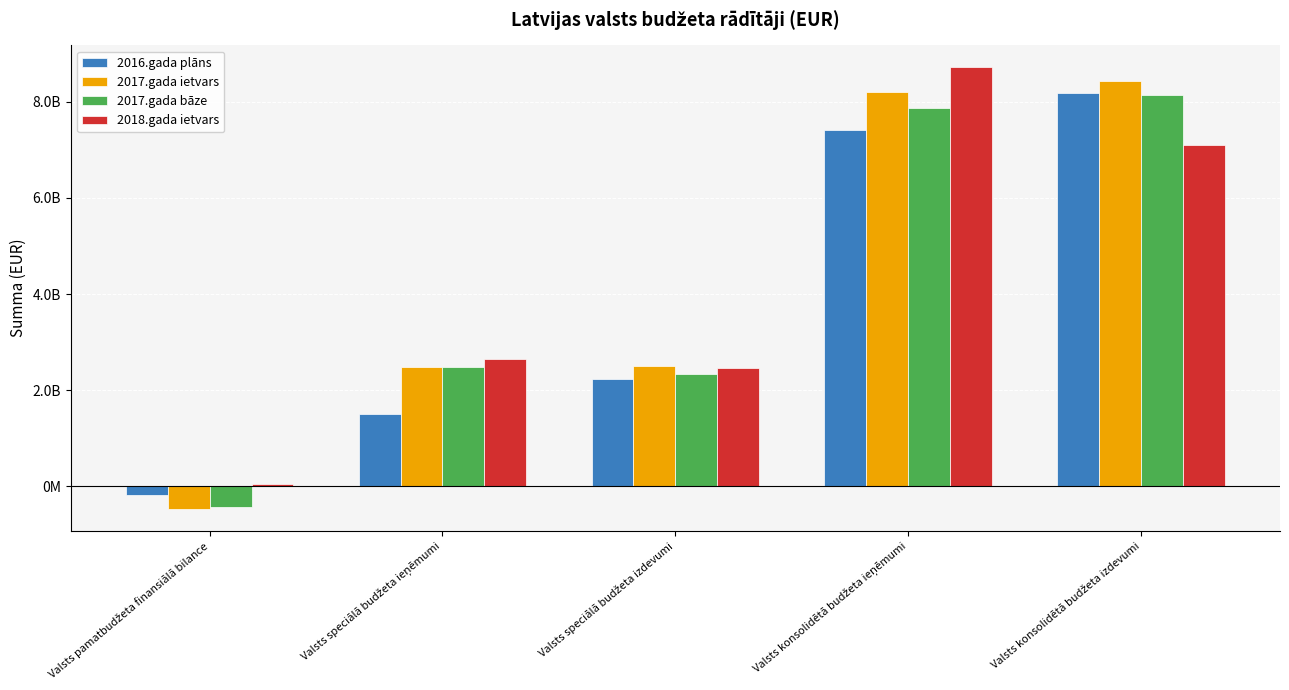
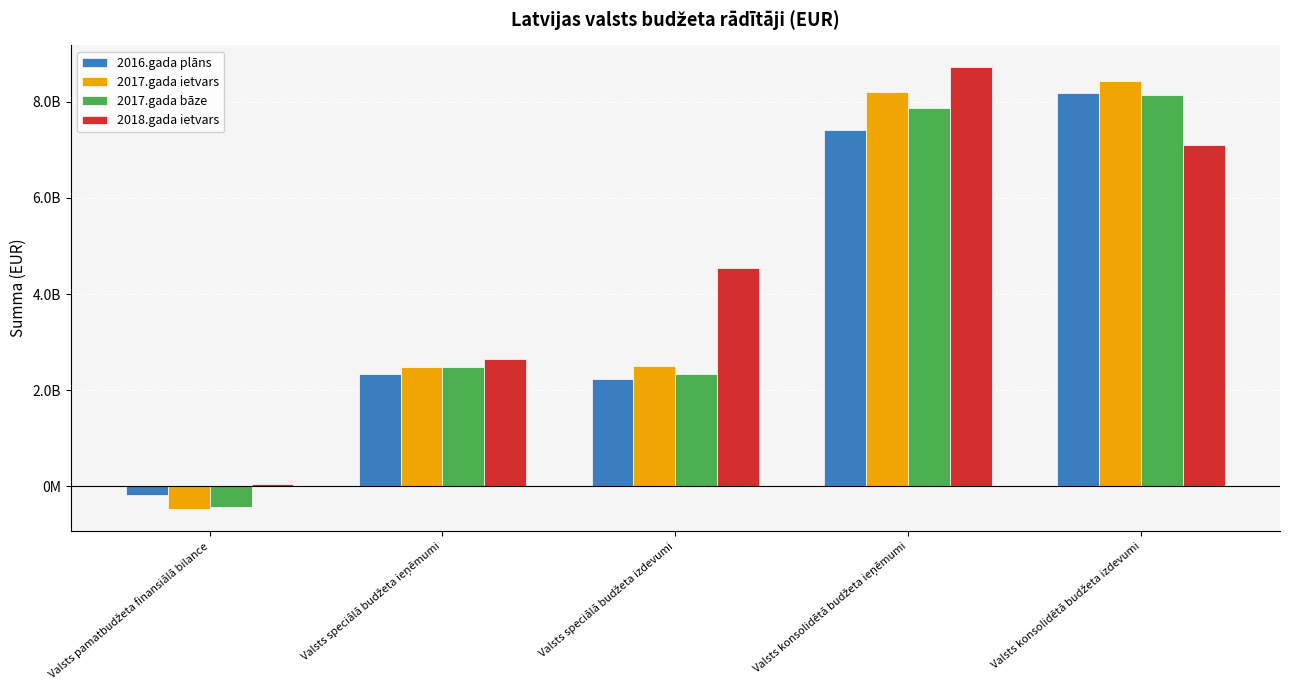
2016.gada plāns, Valsts speciālā budžeta ieņēmumi: 1500000000 -> 2300000000
2018.gada ietvars, Valsts speciālā budžeta izdevumi: 2500000000 -> 4500000000
